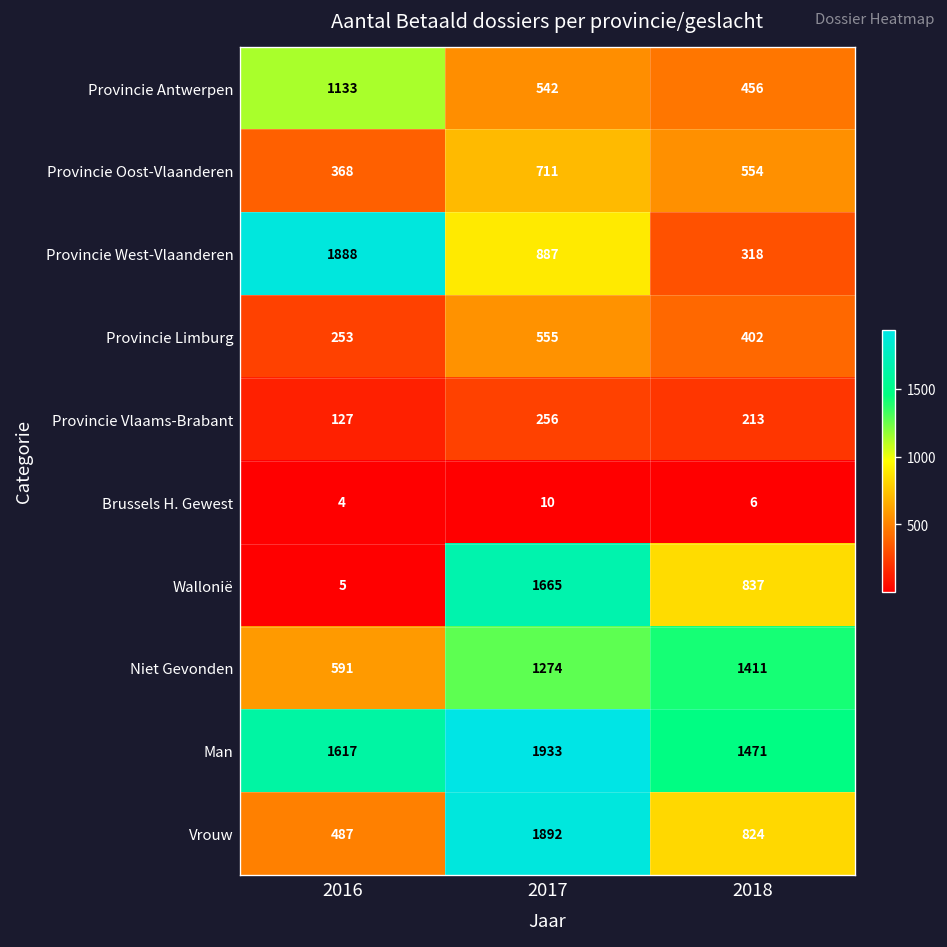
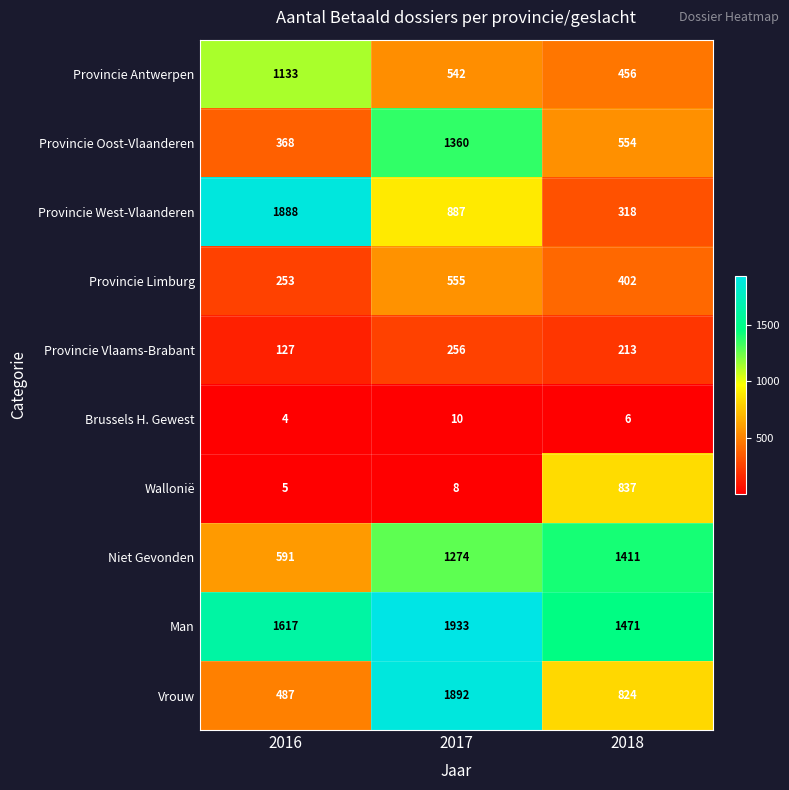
Provincie Oost-Vlaanderen, 2017: 711 -> 1360
Wallonië, 2017: 1665 -> 8
